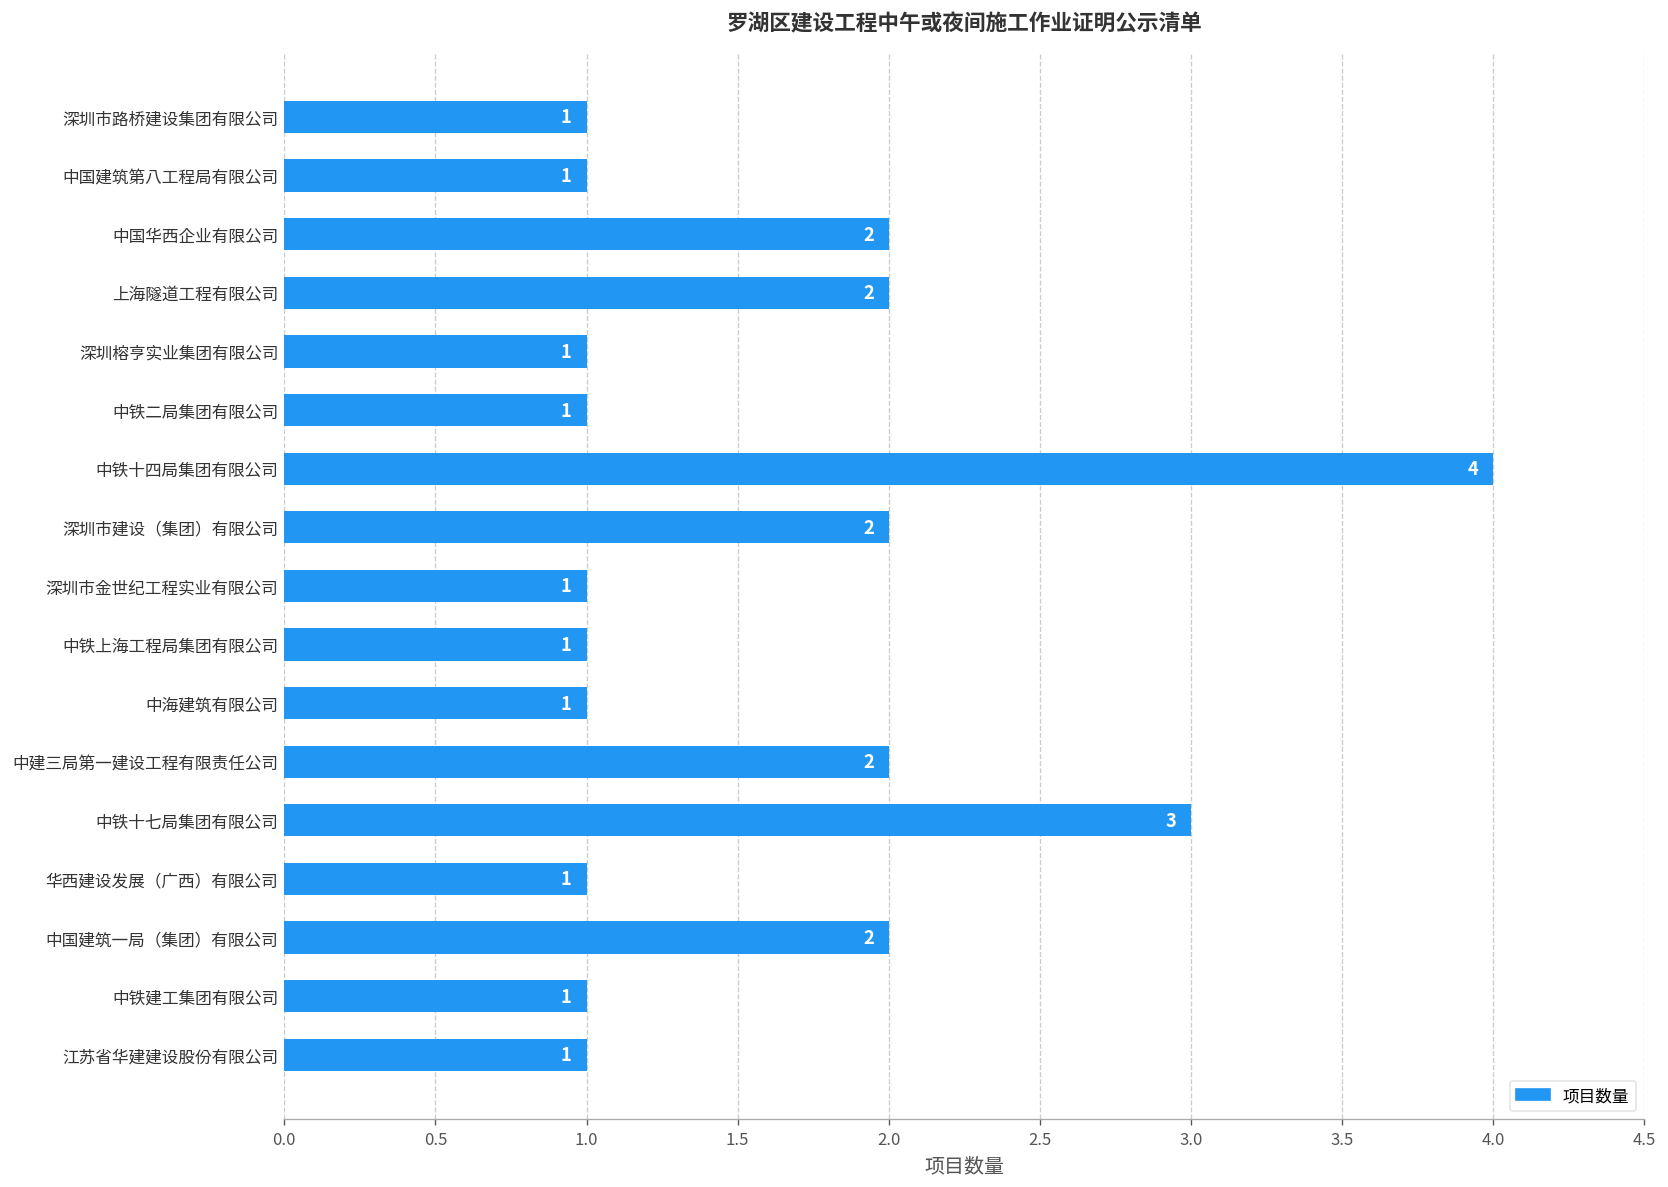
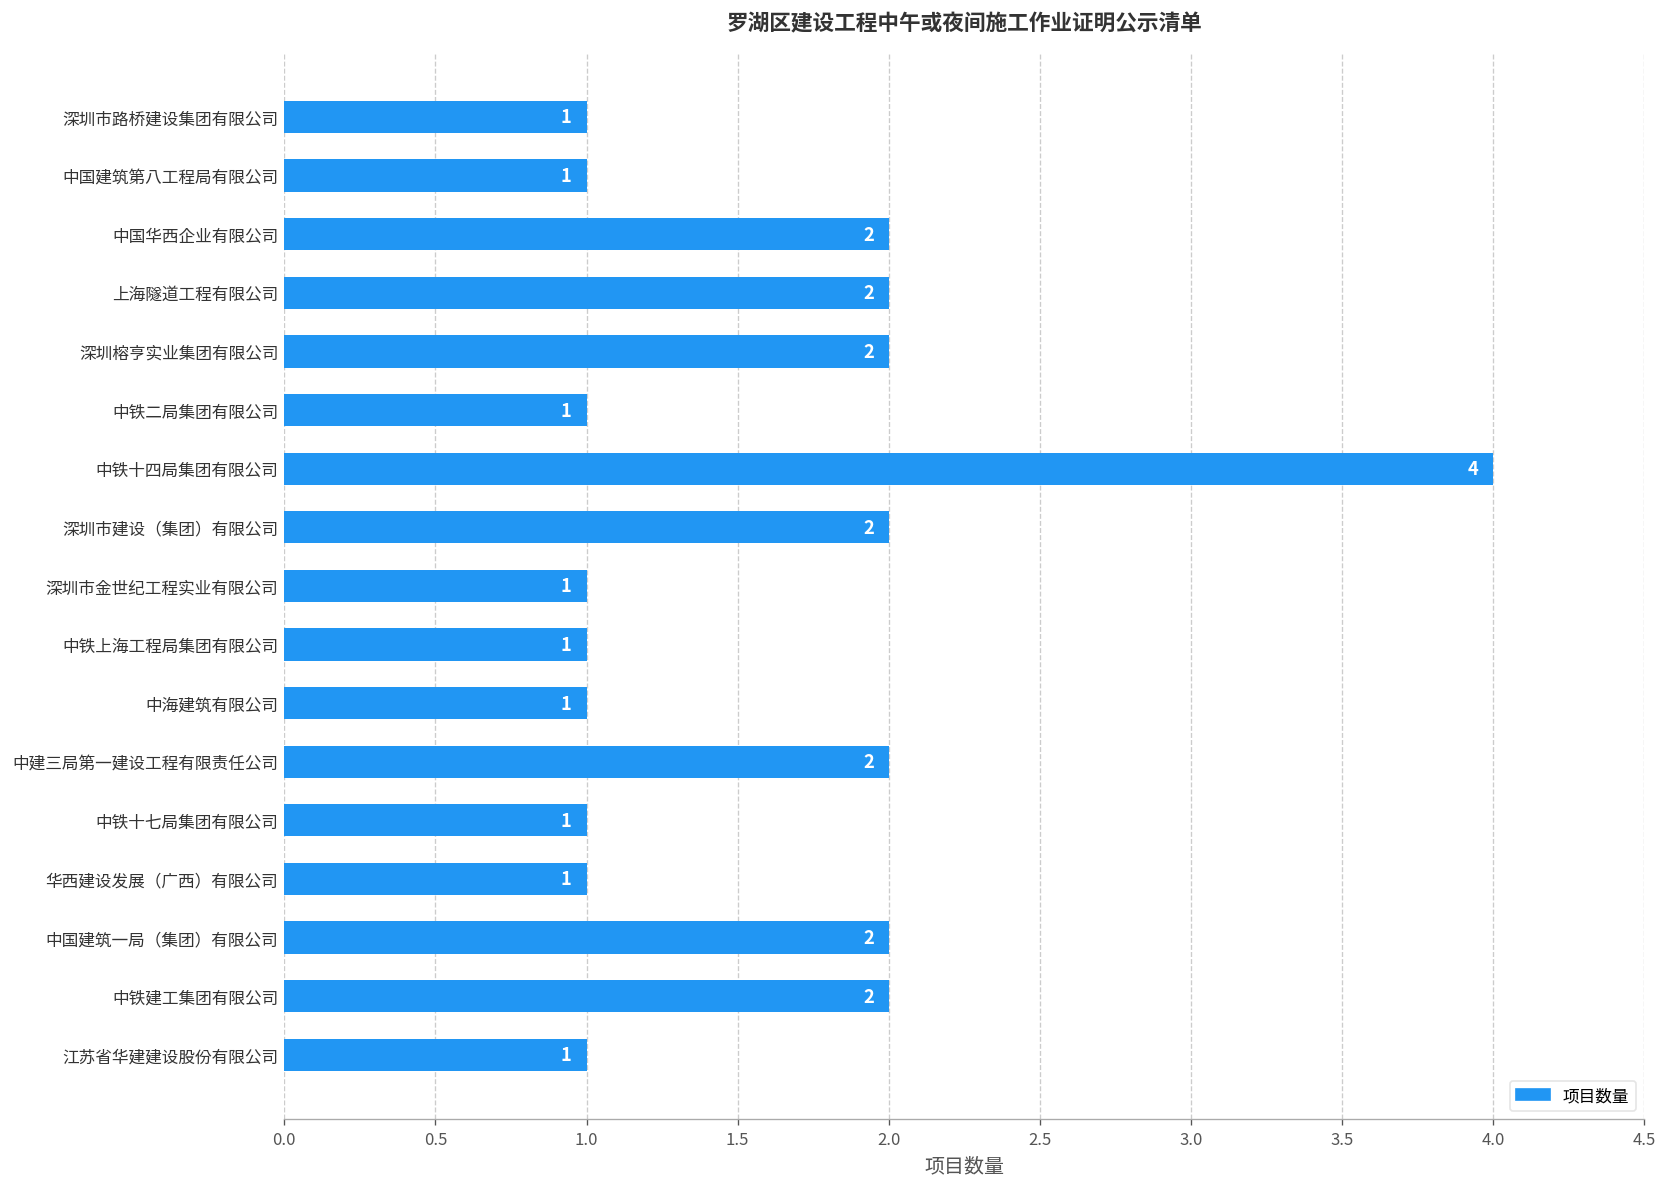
深圳榕亨实业集团有限公司: 1 -> 2
中铁十七局集团有限公司: 3 -> 1
中铁建工集团有限公司: 1 -> 2
